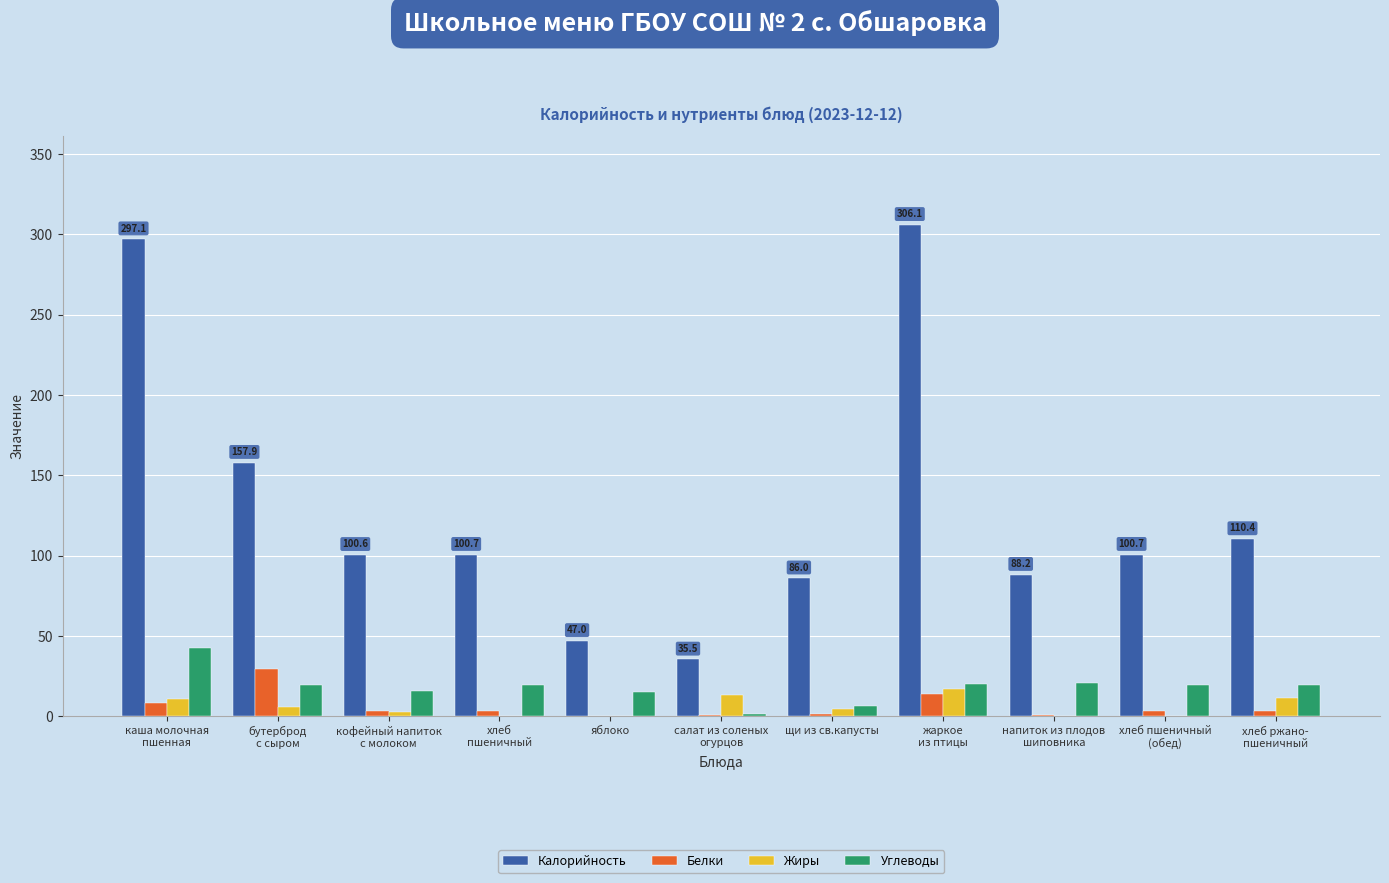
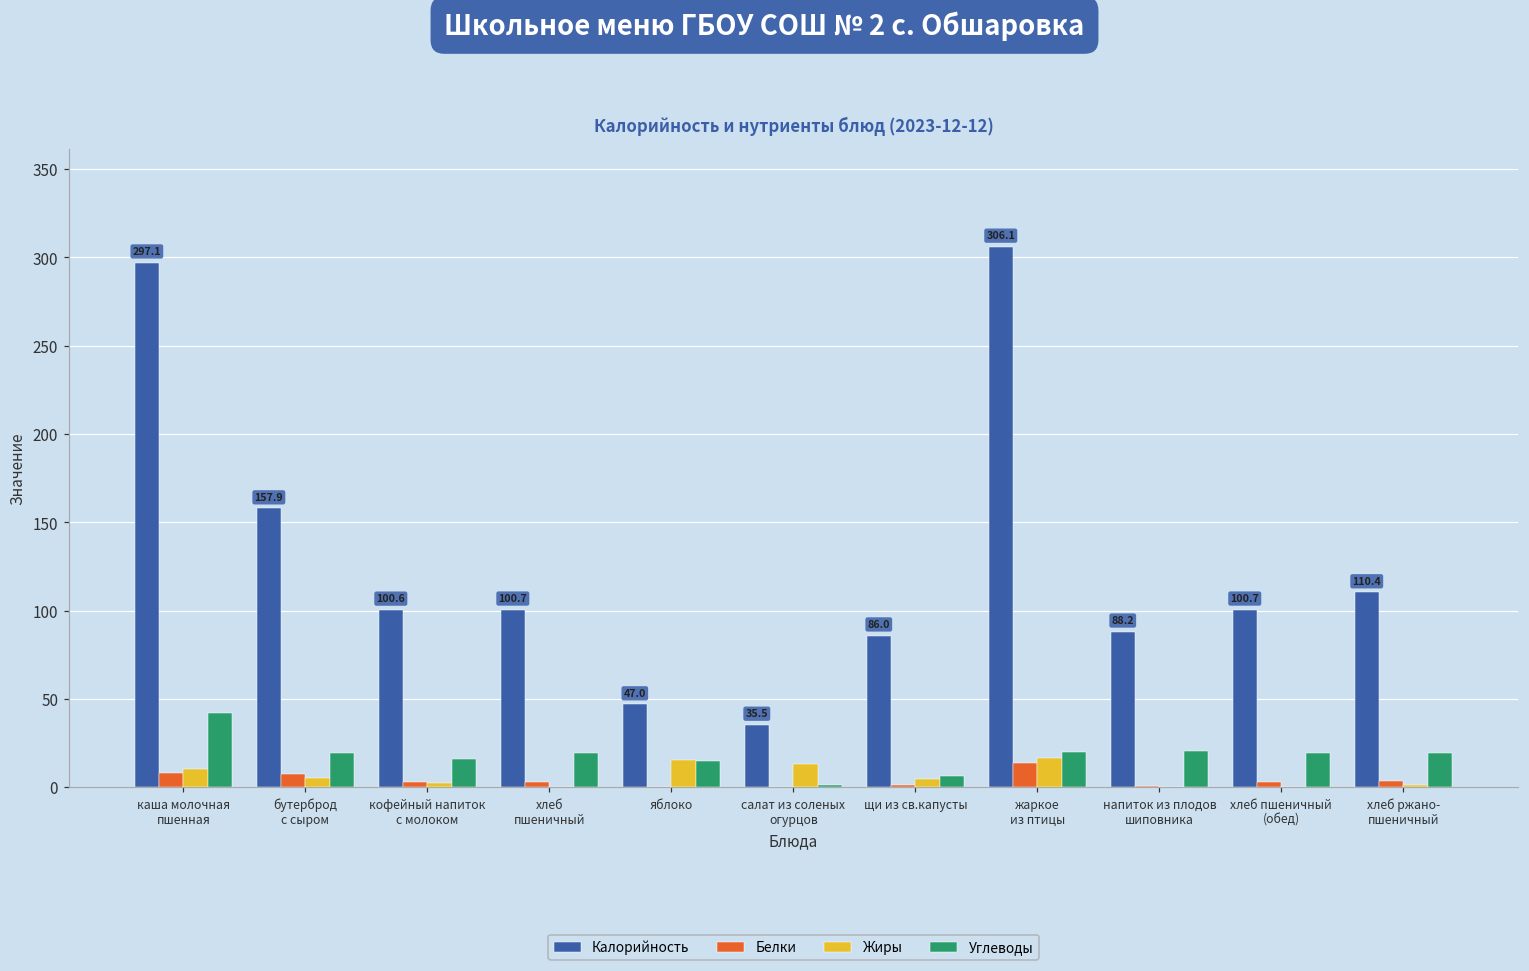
Белки, бутерброд с сыром: 30 -> 7
Жиры, яблоко: 0 -> 16
Жиры, хлеб ржано- пшеничный: 11 -> 1
